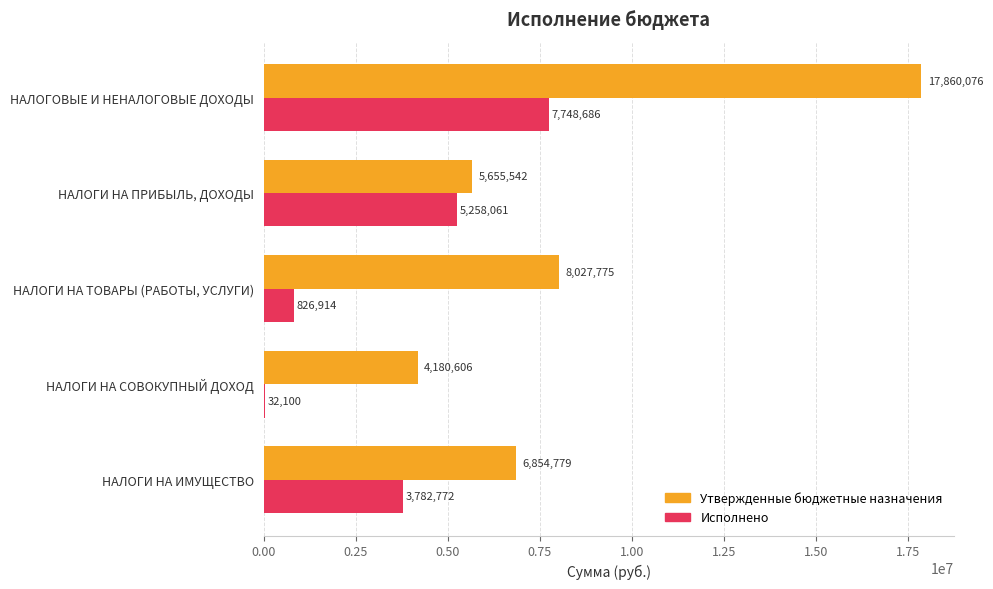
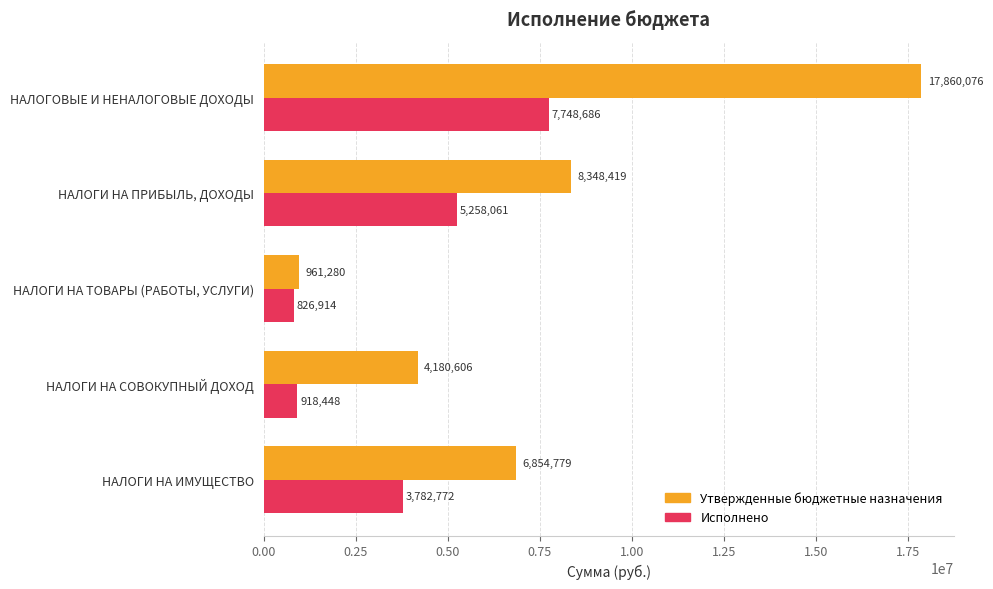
Утвержденные бюджетные назначения, НАЛОГИ НА ПРИБЫЛЬ, ДОХОДЫ: 5,655,542 -> 8,348,419
Утвержденные бюджетные назначения, НАЛОГИ НА ТОВАРЫ (РАБОТЫ, УСЛУГИ): 8,027,775 -> 961,280
Исполнено, НАЛОГИ НА СОВОКУПНЫЙ ДОХОД: 32,100 -> 918,448
